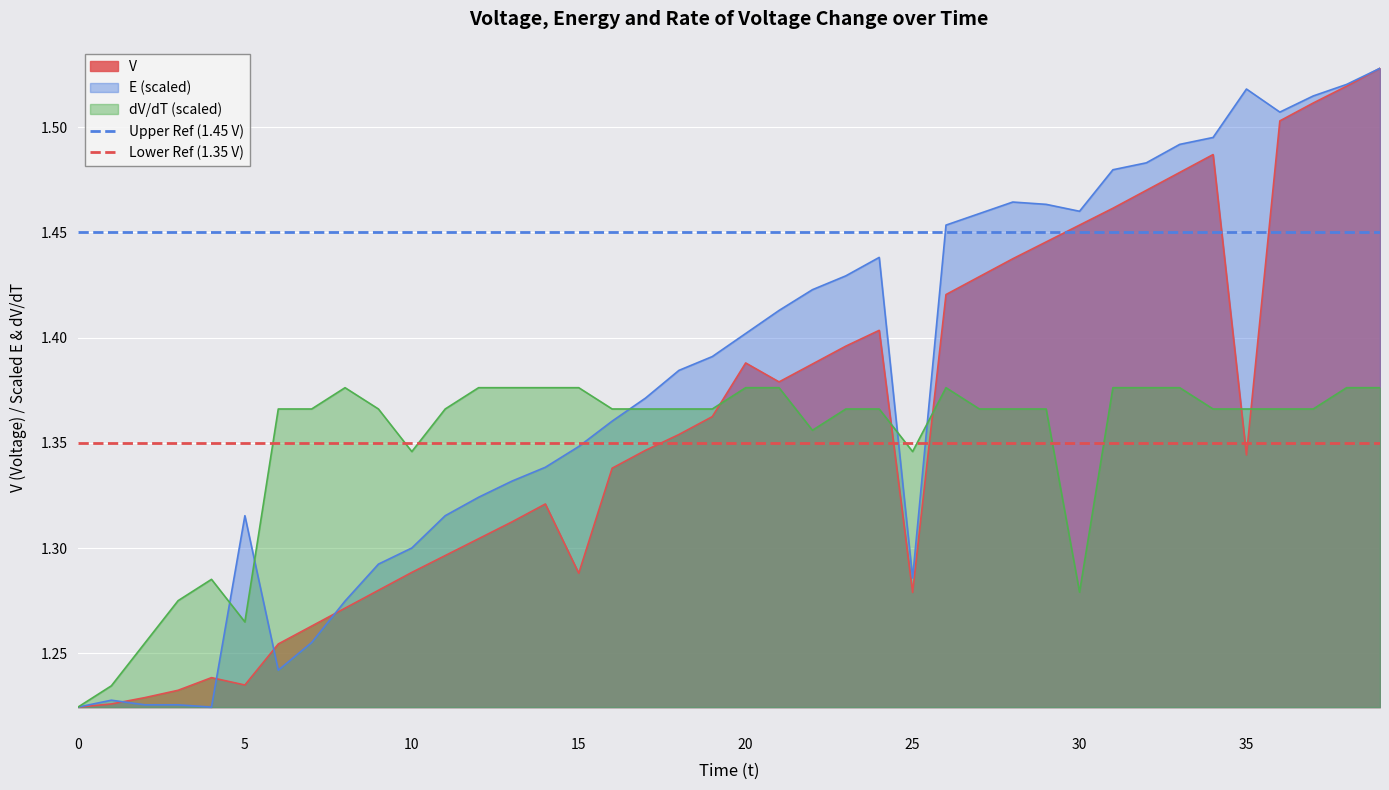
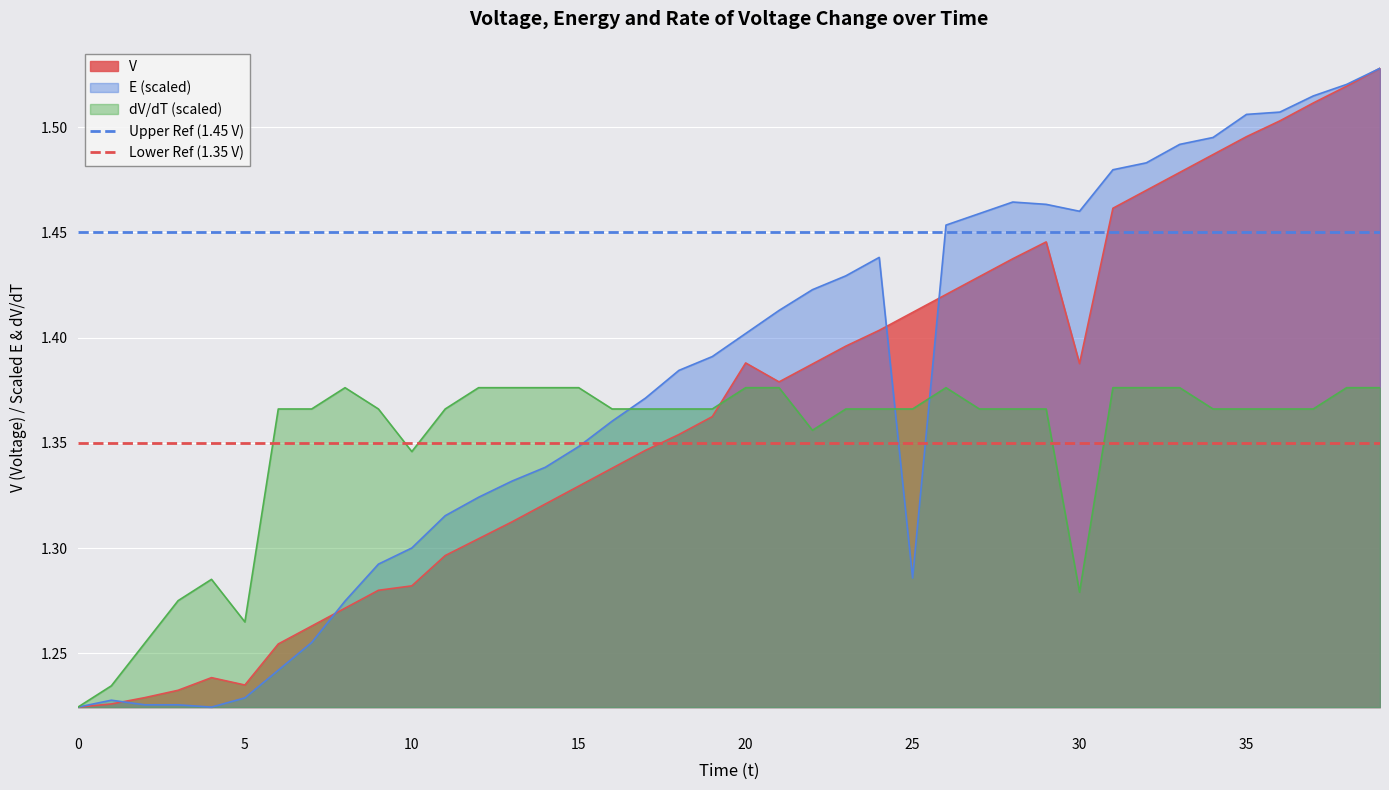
E (scaled), 5: 1.315 -> 1.229
V, 10: 1.289 -> 1.282
V, 15: 1.288 -> 1.330
V, 25: 1.279 -> 1.412
dV/dT (scaled), 25: 1.346 -> 1.366
V, 30: 1.454 -> 1.388
V, 35: 1.344 -> 1.496
E (scaled), 35: 1.518 -> 1.506
